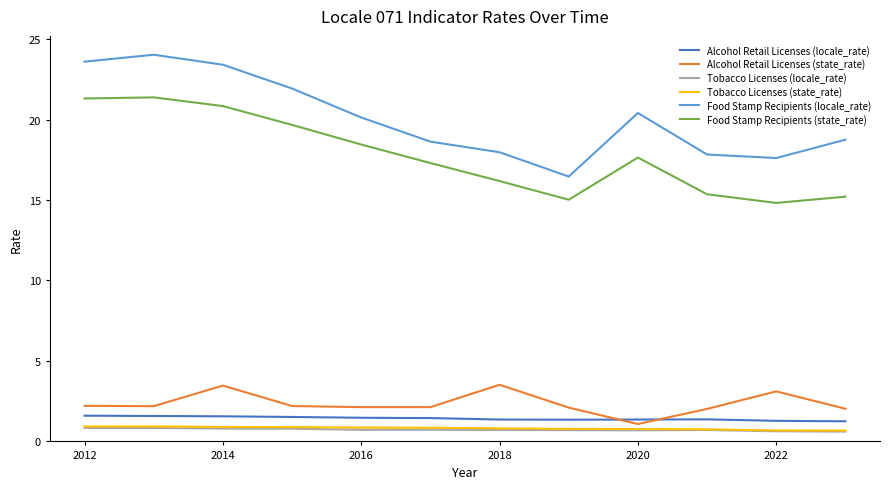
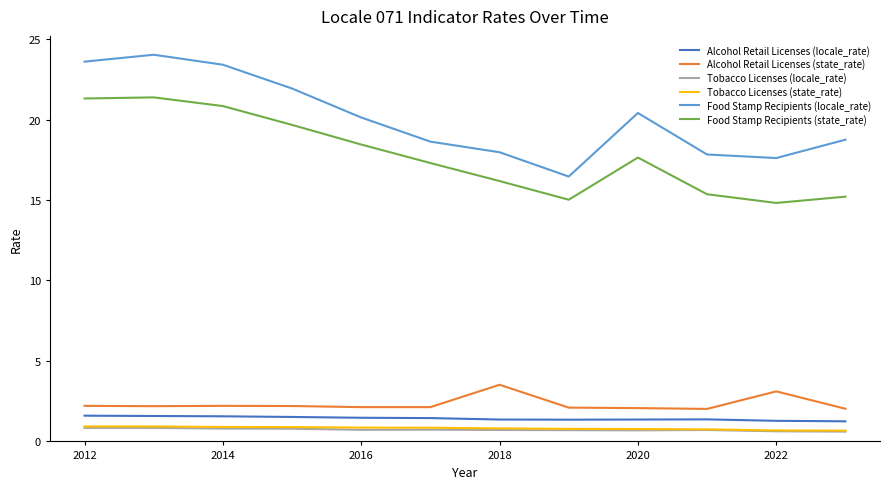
Alcohol Retail Licenses (state_rate), 2014: 3.5 -> 2.2
Alcohol Retail Licenses (state_rate), 2020: 1.1 -> 2.1
